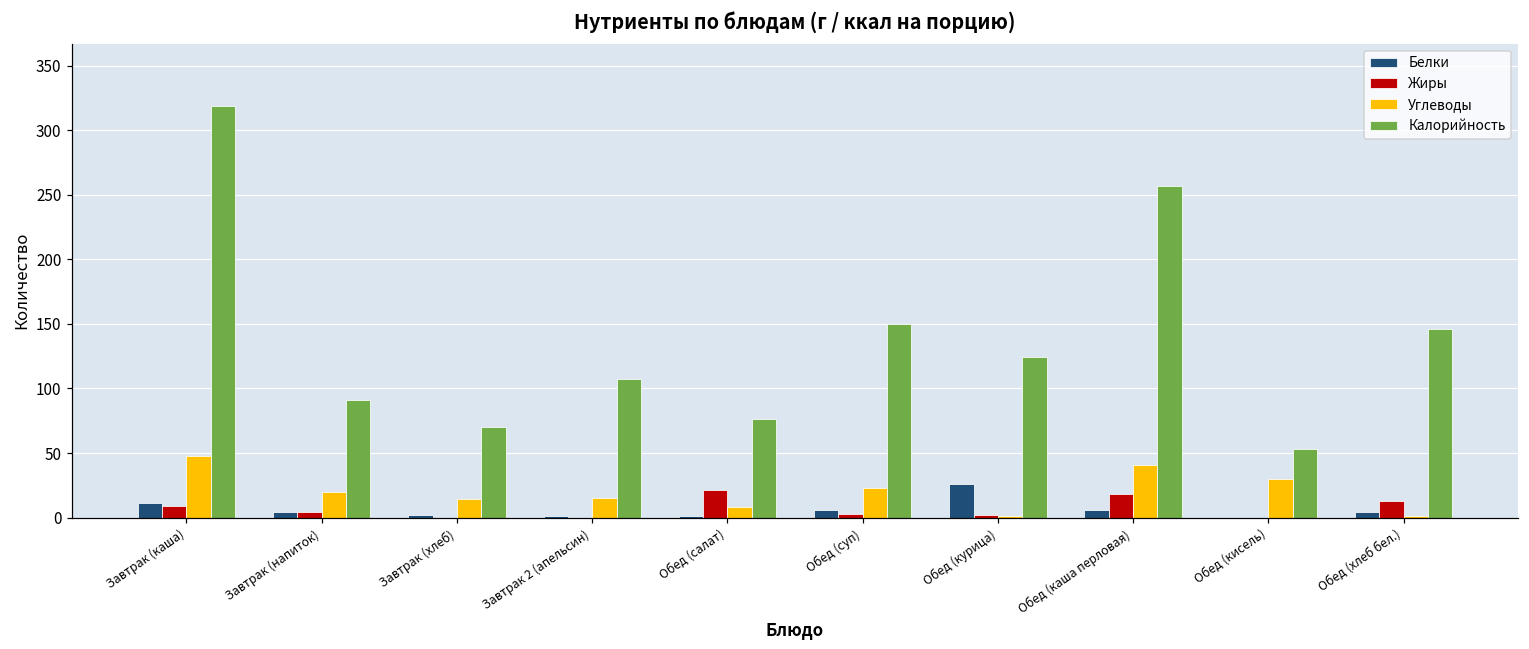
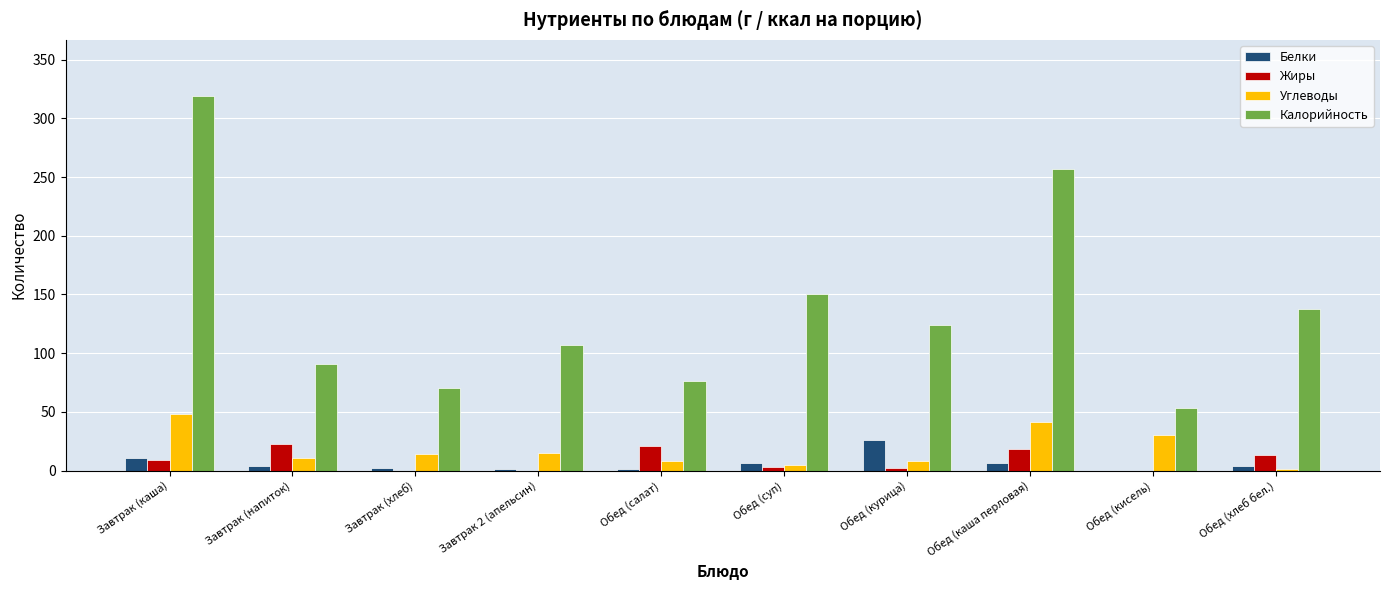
Жиры, Завтрак (напиток): 4 -> 23
Углеводы, Завтрак (напиток): 20 -> 11
Углеводы, Обед (суп): 23 -> 5
Углеводы, Обед (курица): 1 -> 8
Калорийность, Обед (хлеб бел.): 146 -> 138
